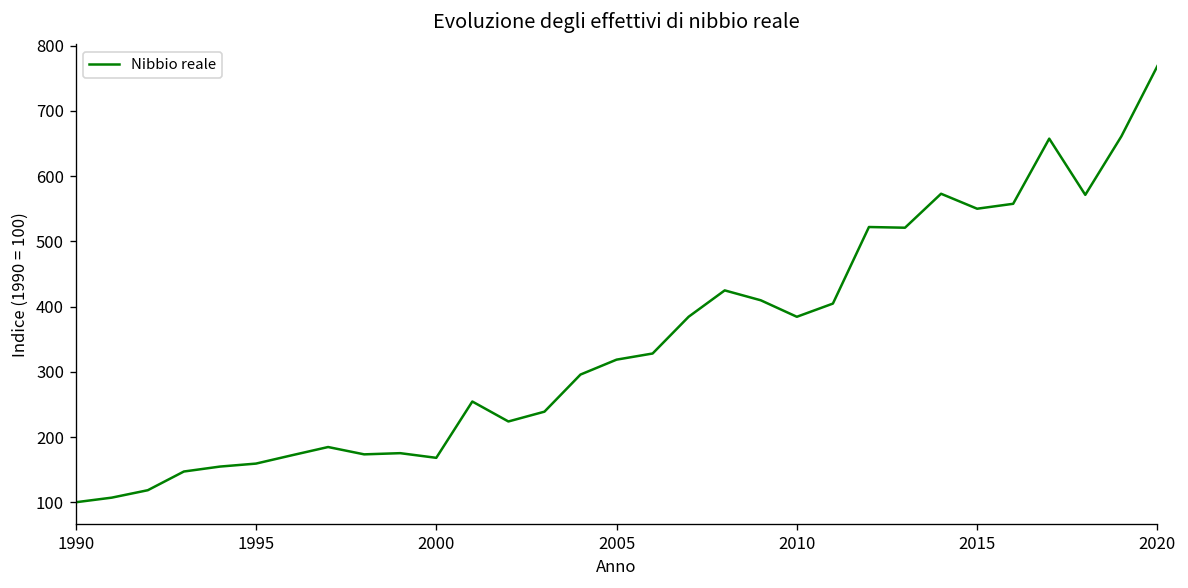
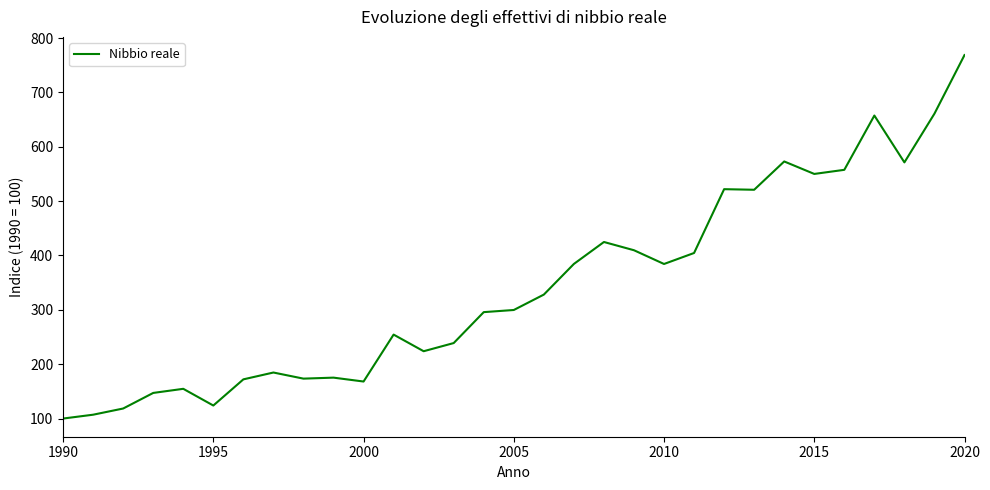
1995: 160 -> 120
2005: 320 -> 300
